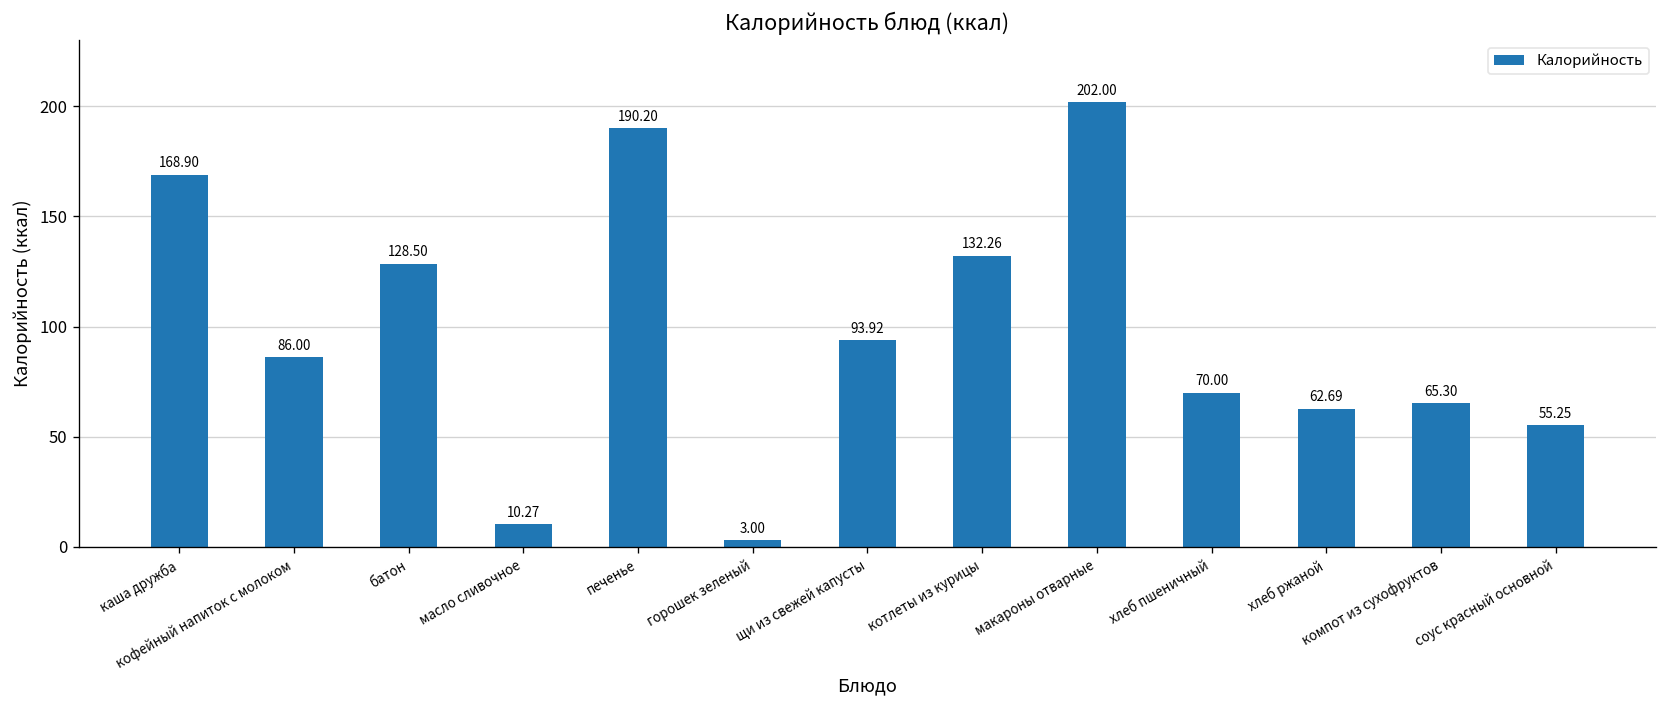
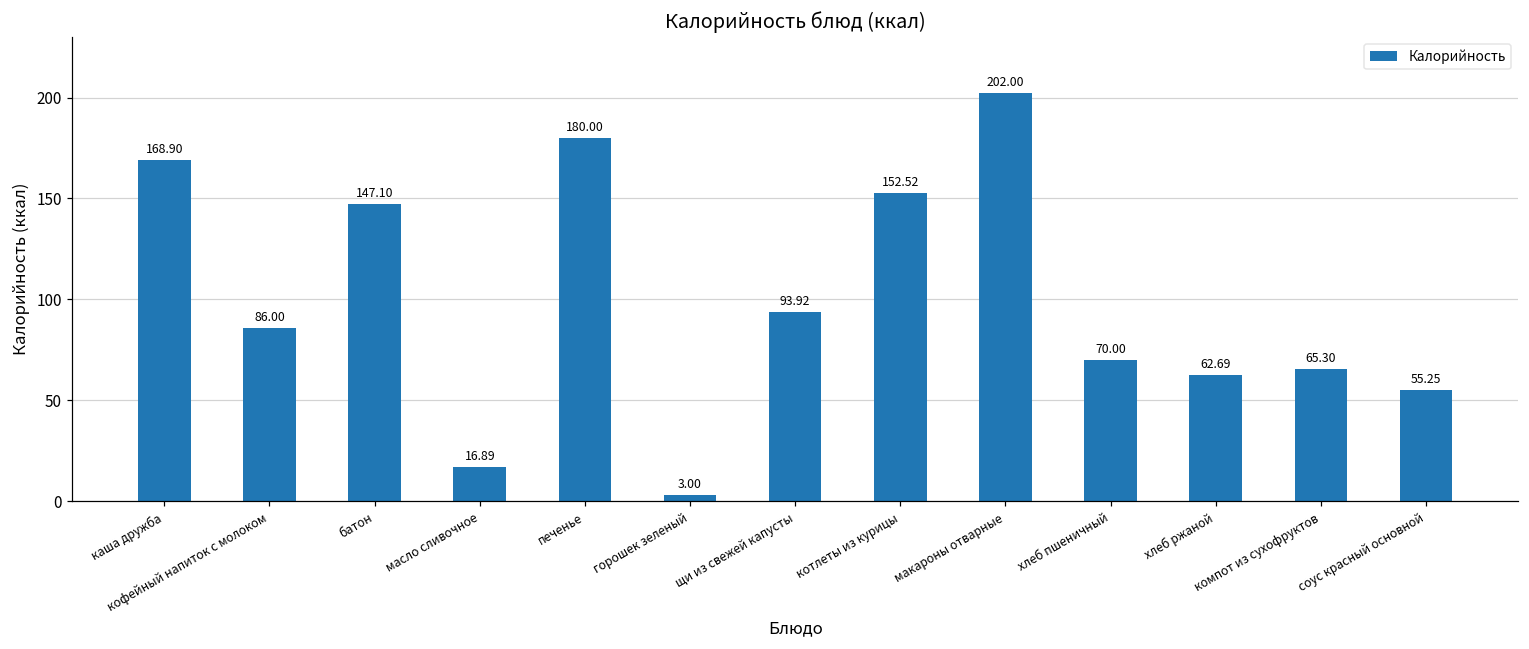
батон: 128.50 -> 147.10
масло сливочное: 10.27 -> 16.89
печенье: 190.20 -> 180.00
котлеты из курицы: 132.26 -> 152.52
